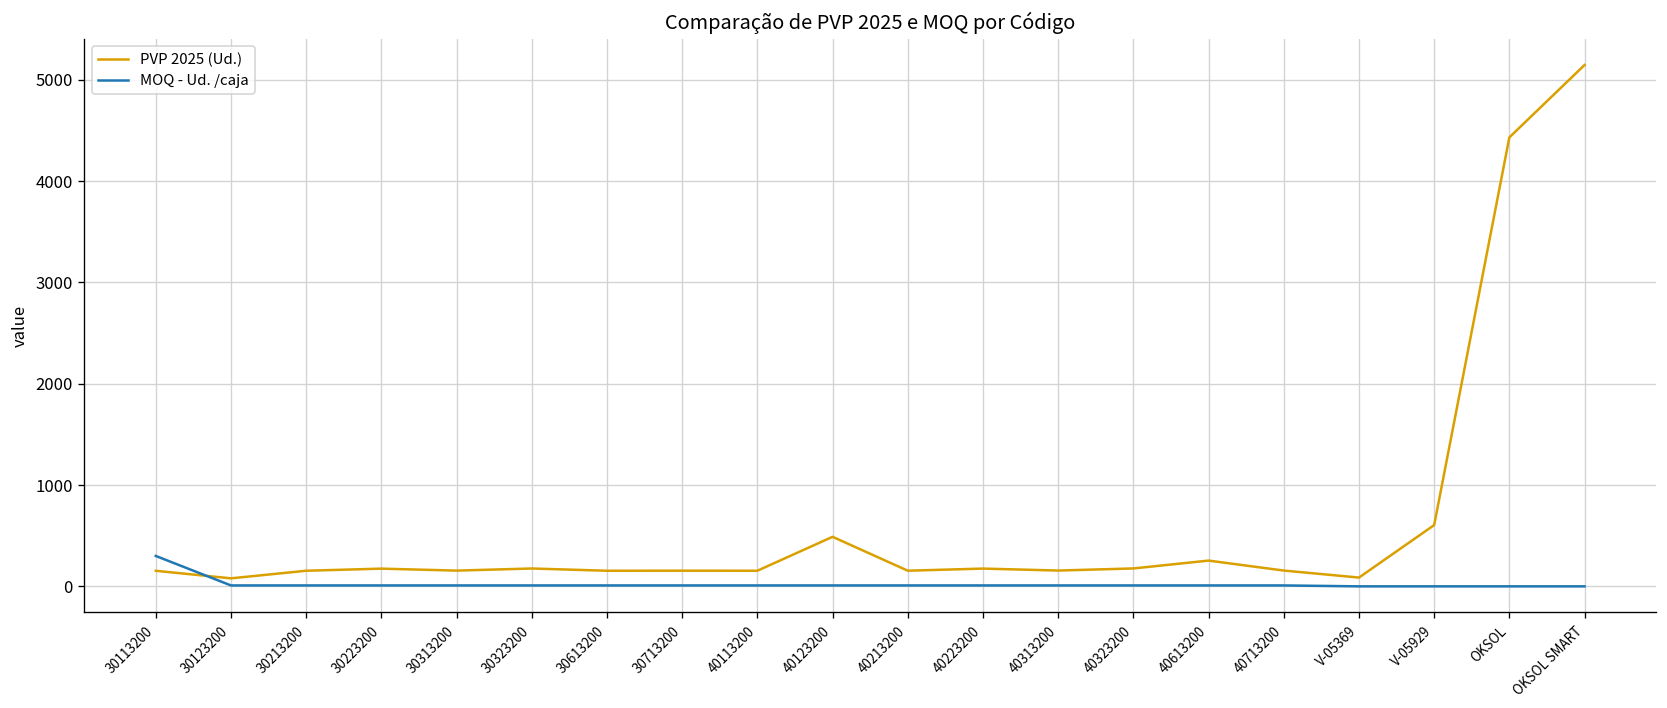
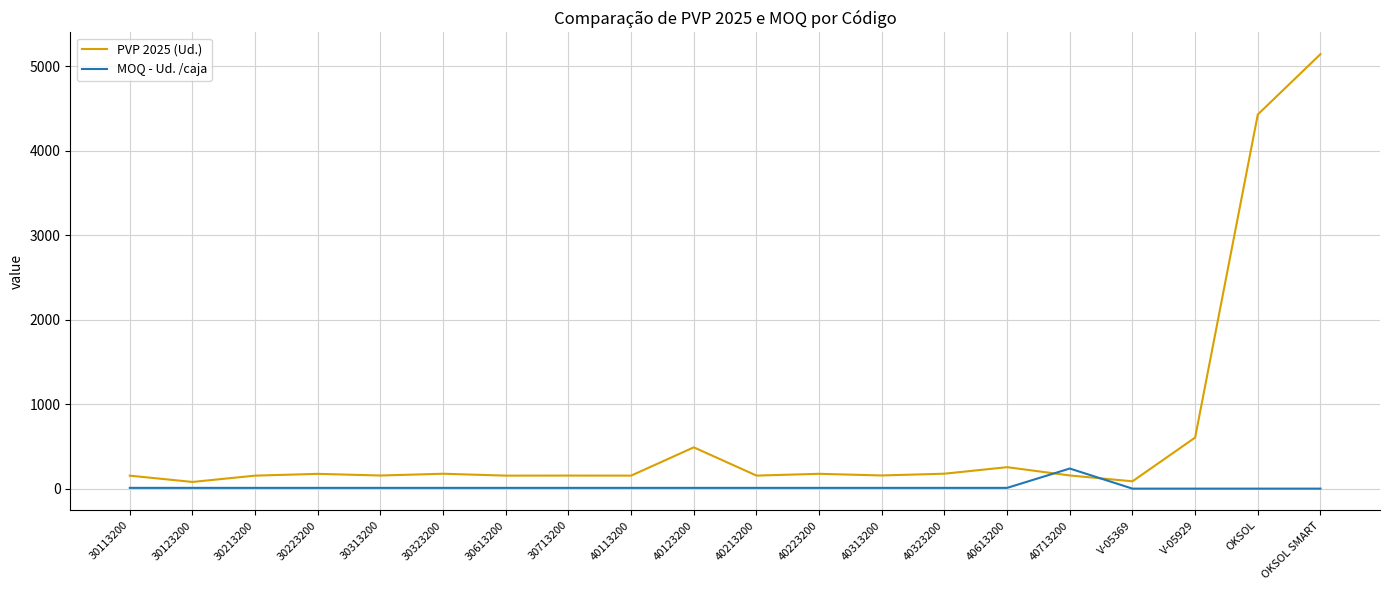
MOQ - Ud. /caja, 30113200: 300 -> 0
MOQ - Ud. /caja, 40713200: 0 -> 200
